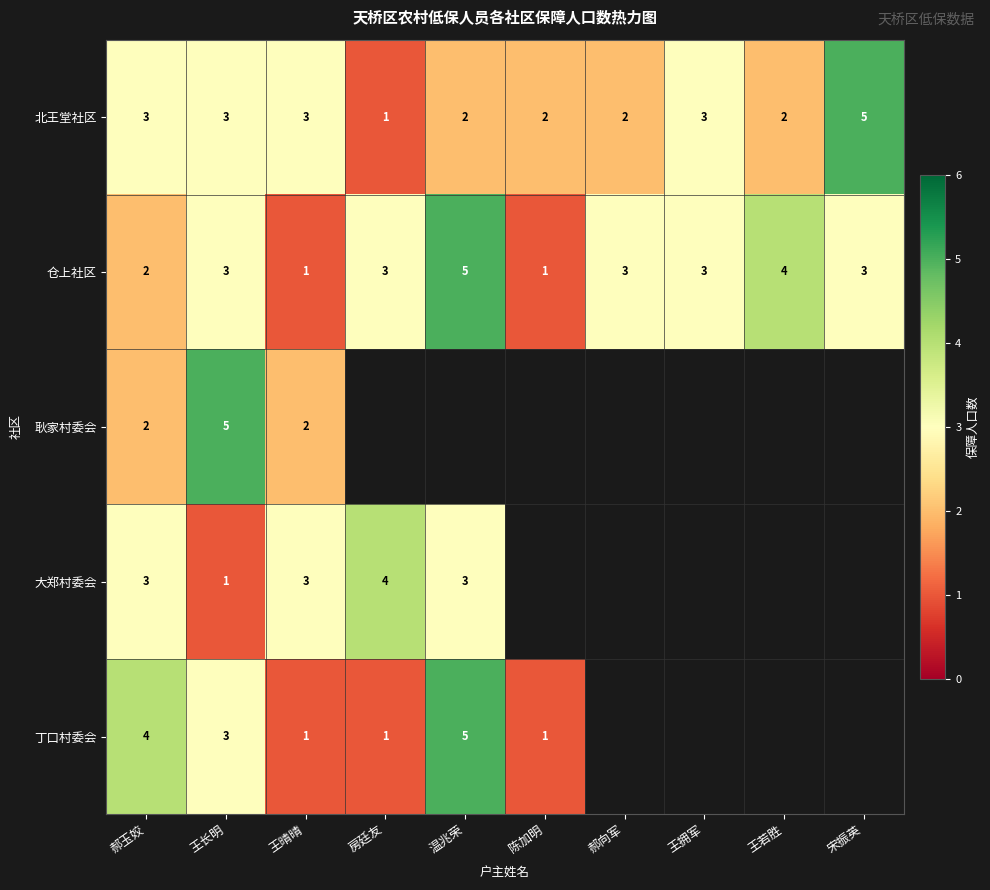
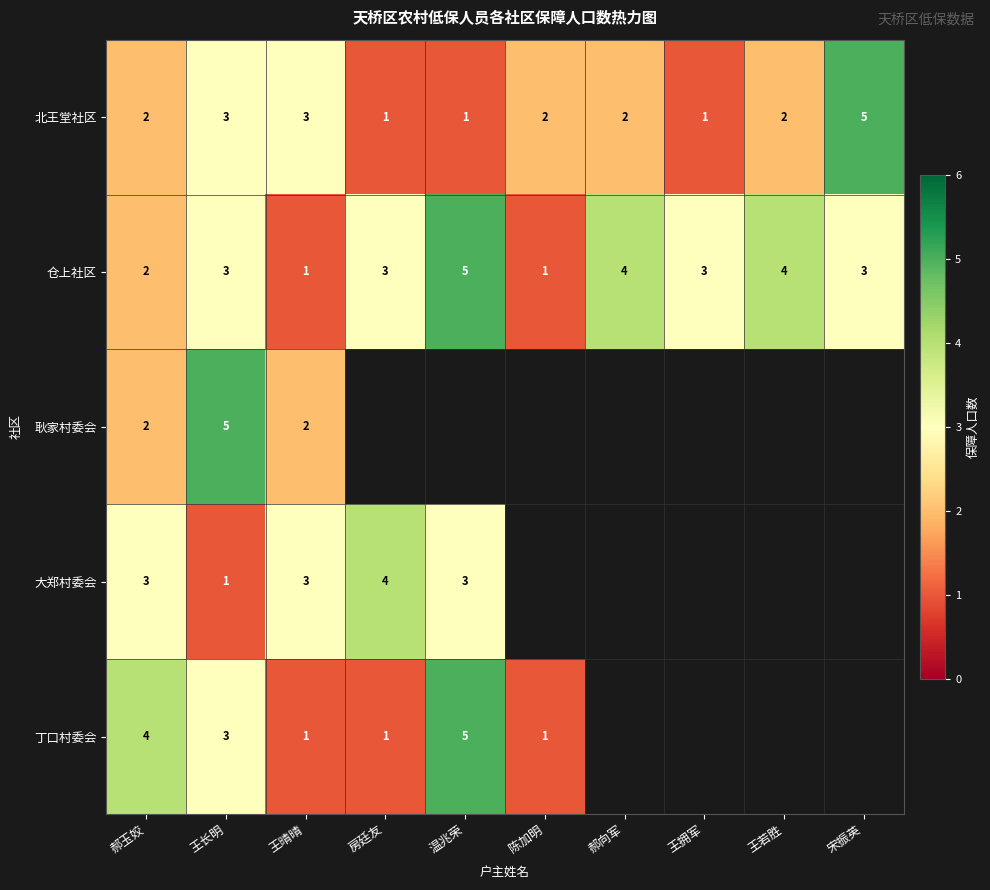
北王堂社区, 郝玉姣: 3 -> 2
北王堂社区, 温兆荣: 2 -> 1
北王堂社区, 王拥军: 3 -> 1
仓上社区, 郝向军: 3 -> 4
